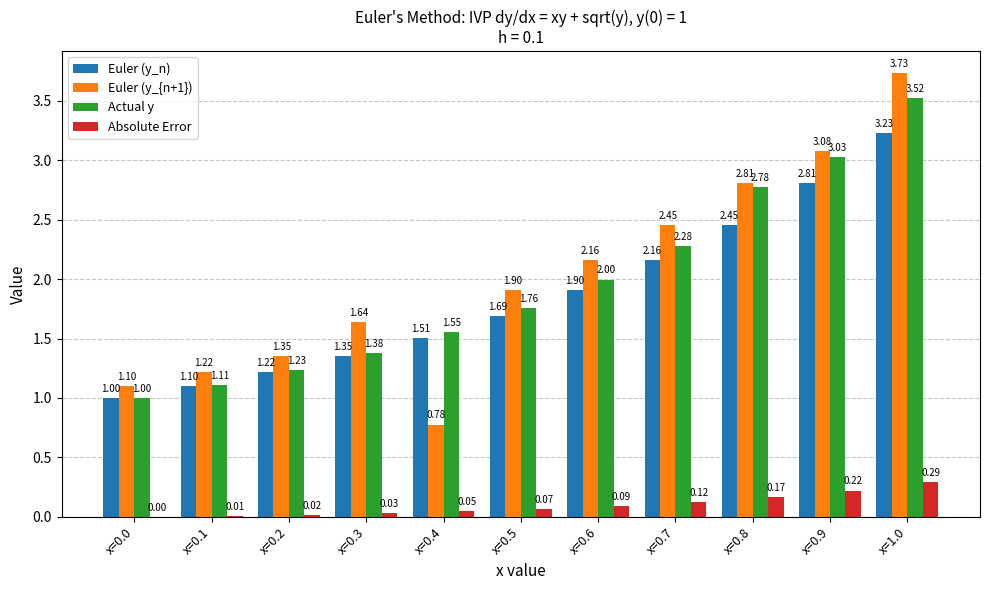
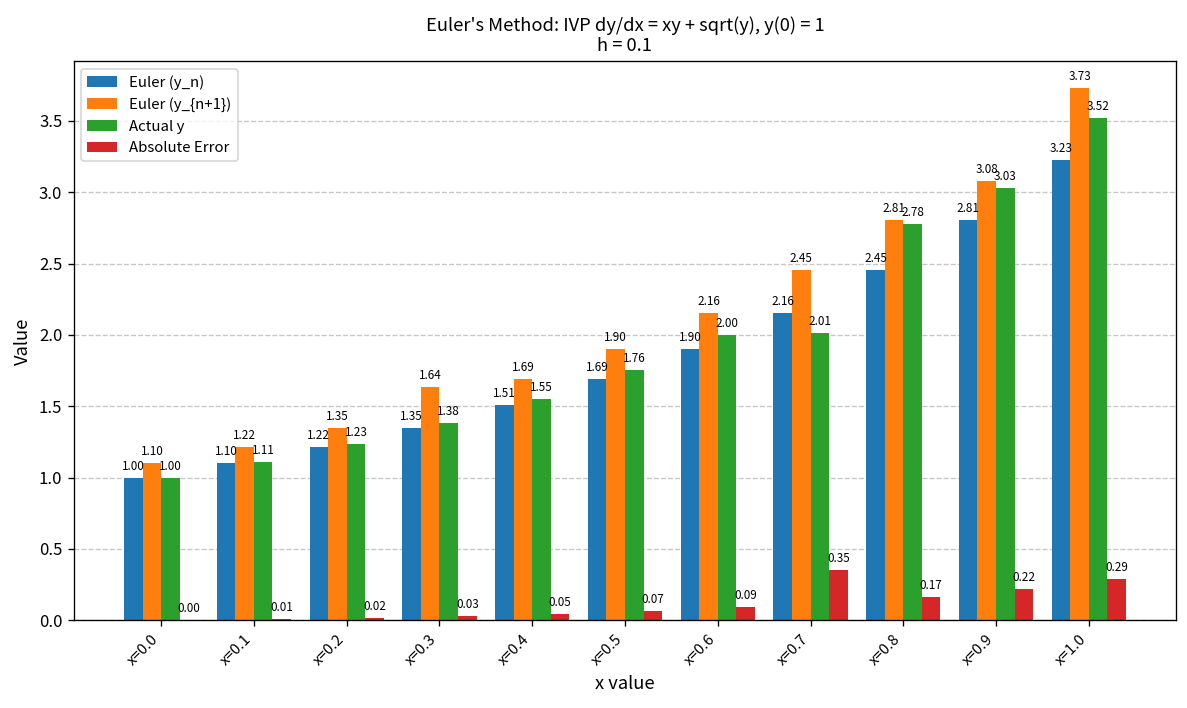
Euler (y_{n+1}), x=0.4: 0.78 -> 1.69
Actual y, x=0.7: 2.28 -> 2.01
Absolute Error, x=0.7: 0.12 -> 0.35
